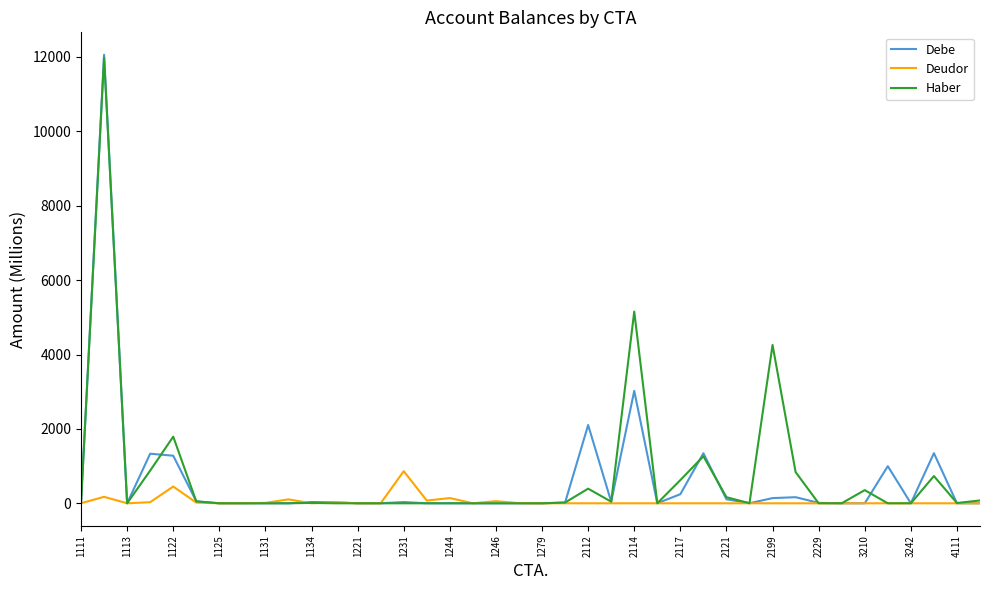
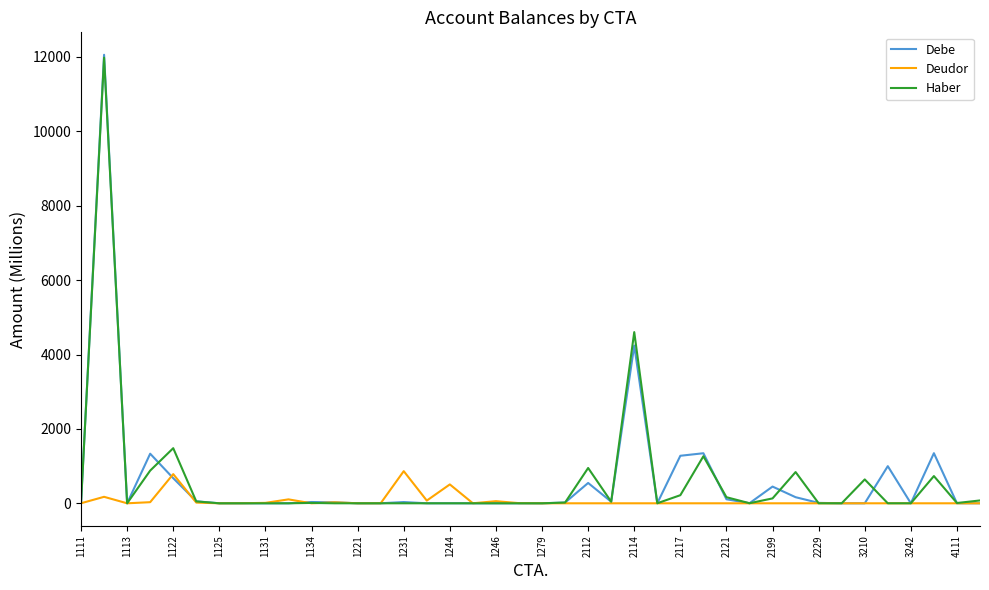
Debe, 1122: 1300 -> 700
Deudor, 1122: 500 -> 800
Haber, 1122: 1800 -> 1500
Deudor, 1244: 100 -> 500
Debe, 2112: 2100 -> 500
Haber, 2112: 400 -> 900
Debe, 2114: 3000 -> 4200
Haber, 2114: 5200 -> 4600
Debe, 2117: 200 -> 1300
Haber, 2117: 600 -> 200
Debe, 2199: 100 -> 400
Haber, 2199: 4300 -> 100
Haber, 3210: 400 -> 600
